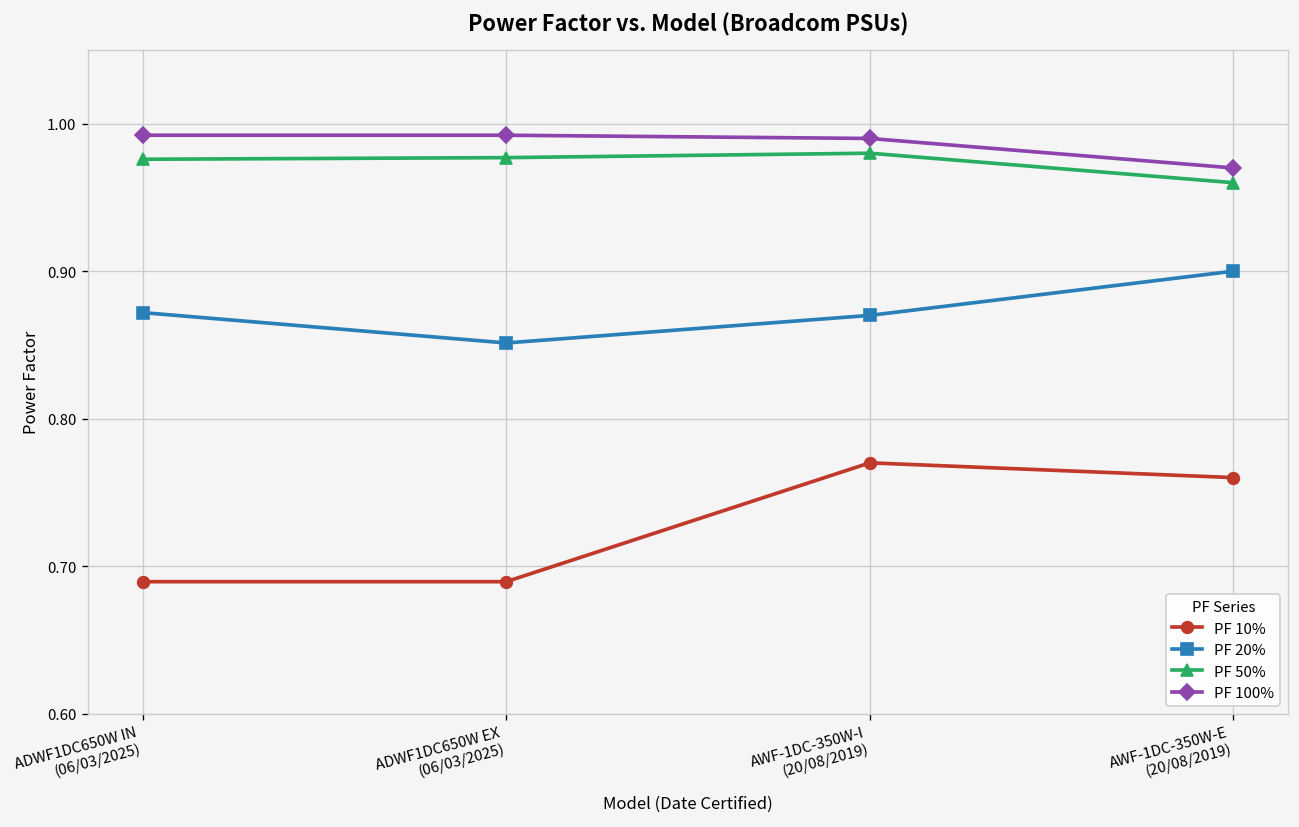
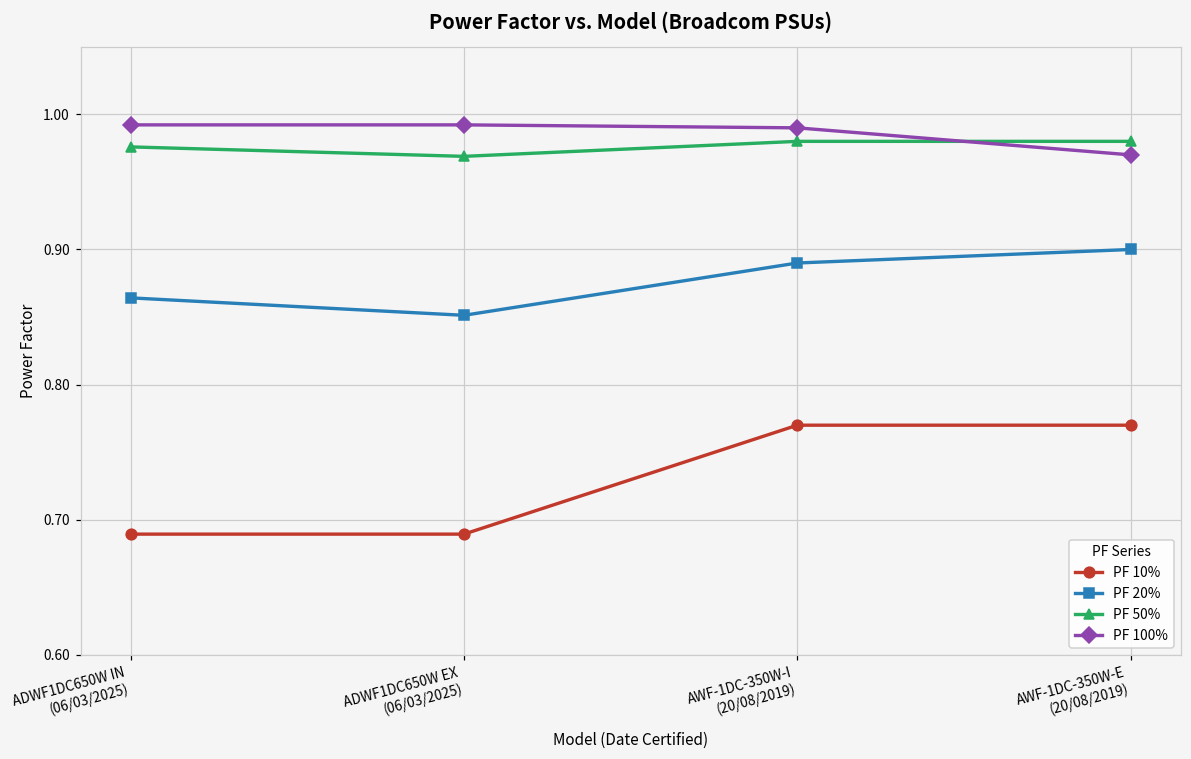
PF 20%, ADWF1DC650W IN (06/03/2025): 0.872 -> 0.864
PF 50%, ADWF1DC650W EX (06/03/2025): 0.977 -> 0.969
PF 20%, AWF-1DC-350W-I (20/08/2019): 0.87 -> 0.89
PF 10%, AWF-1DC-350W-E (20/08/2019): 0.76 -> 0.77
PF 50%, AWF-1DC-350W-E (20/08/2019): 0.96 -> 0.98
